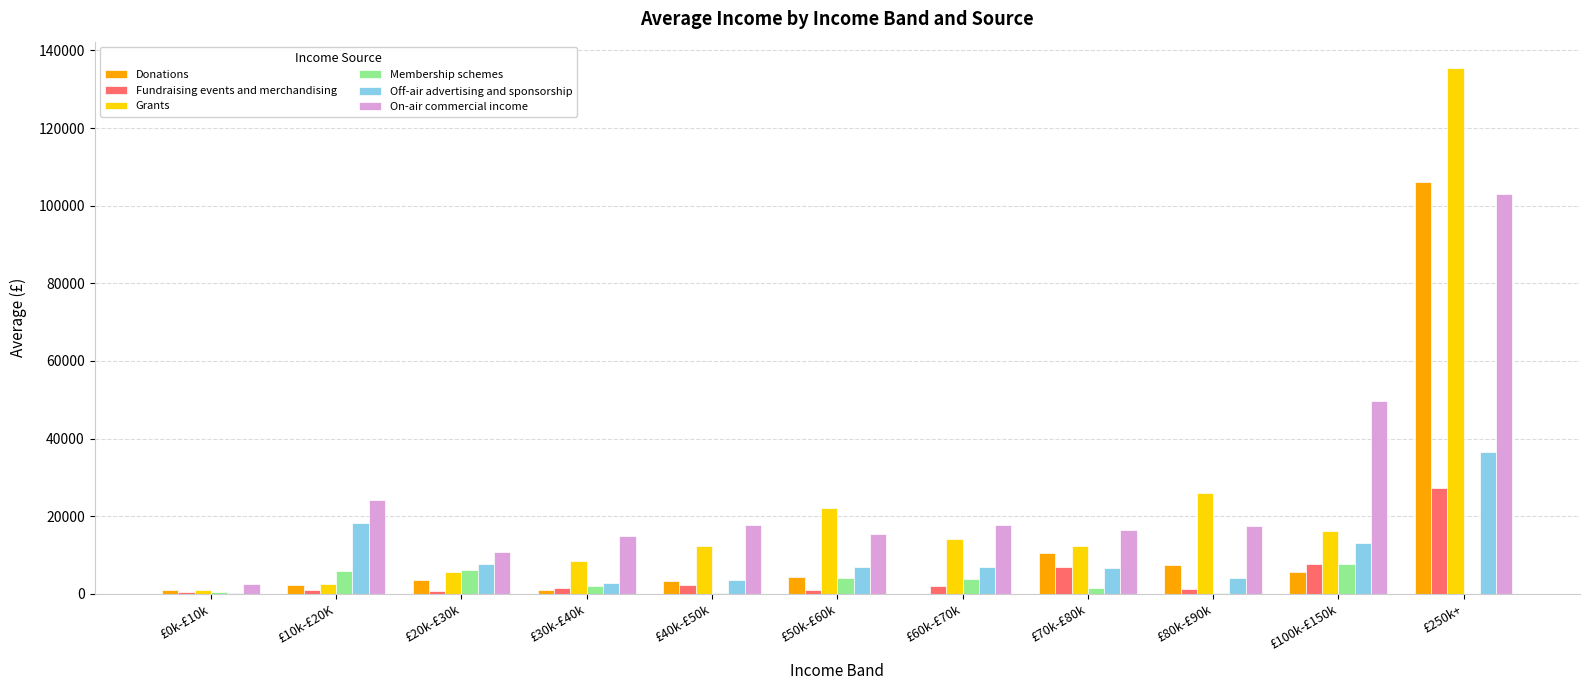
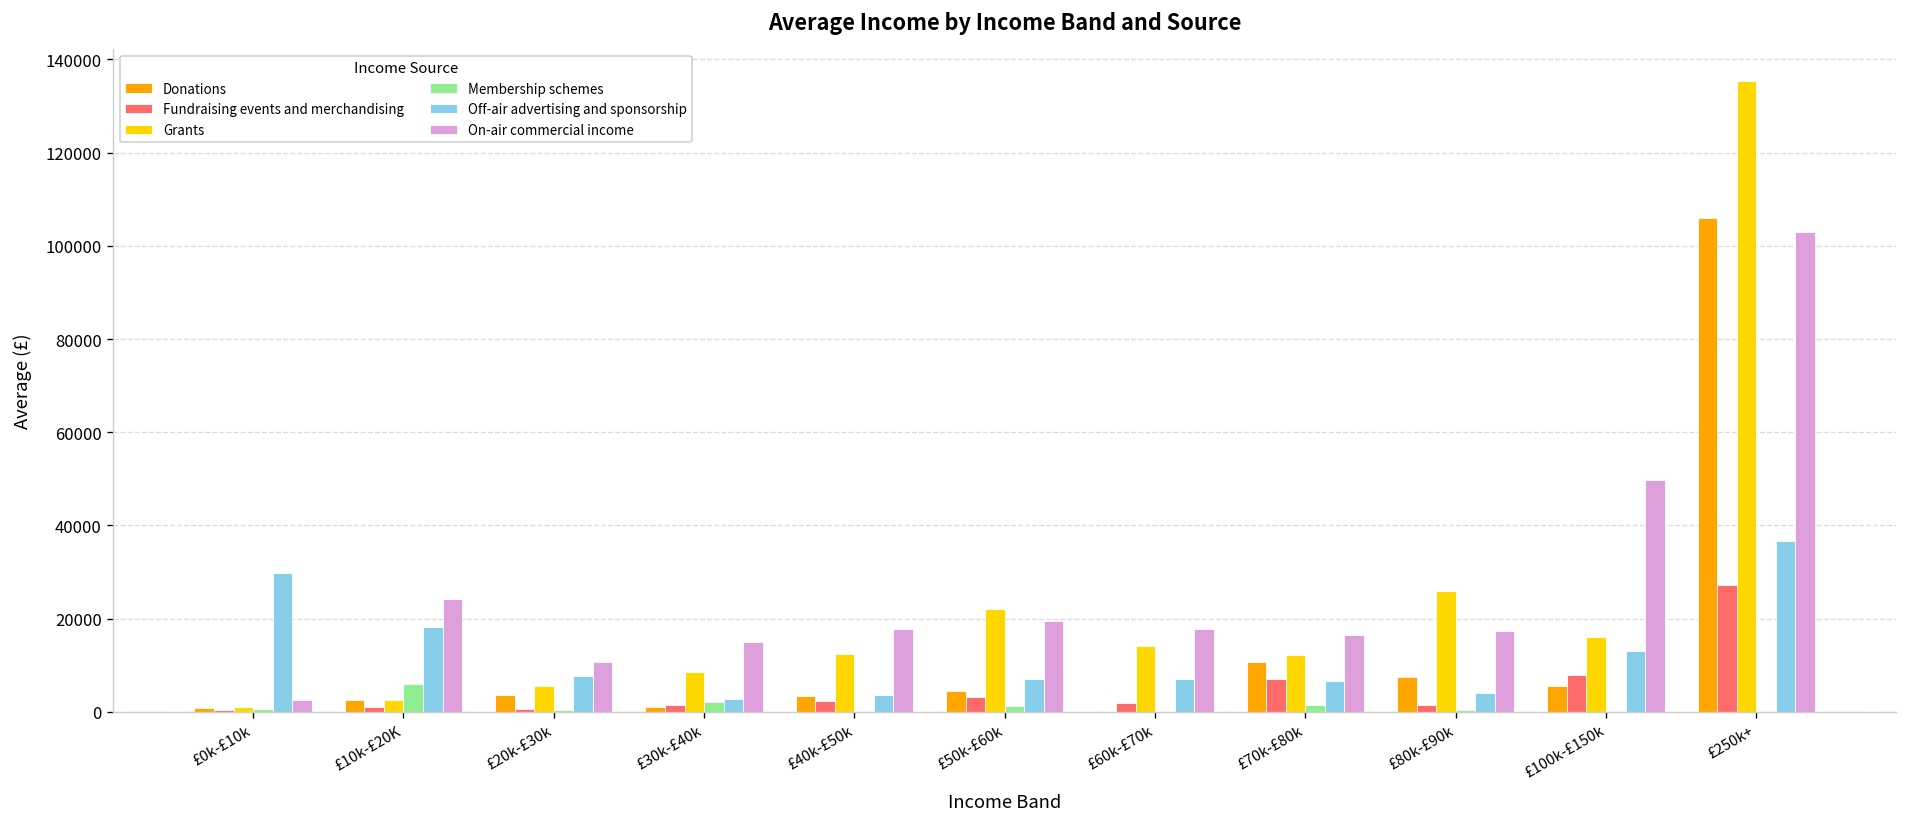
Off-air advertising and sponsorship, £0k-£10k: 0 -> 30000
Membership schemes, £20k-£30k: 6000 -> 0
Fundraising events and merchandising, £50k-£60k: 1000 -> 3000
Membership schemes, £50k-£60k: 4000 -> 1000
On-air commercial income, £50k-£60k: 15000 -> 19000
Membership schemes, £60k-£70k: 4000 -> 0
Membership schemes, £100k-£150k: 8000 -> 0
